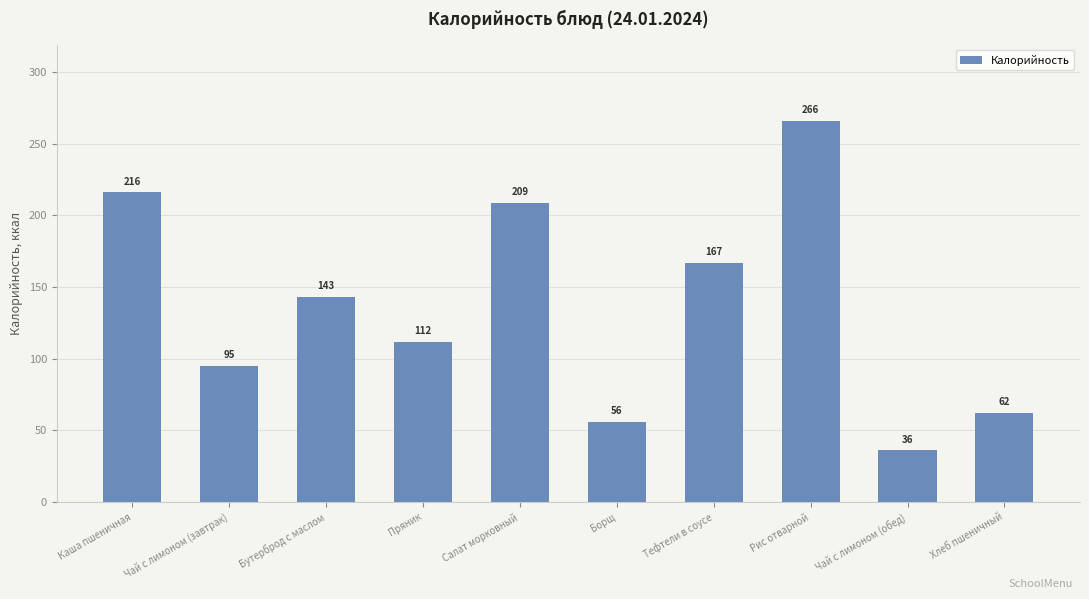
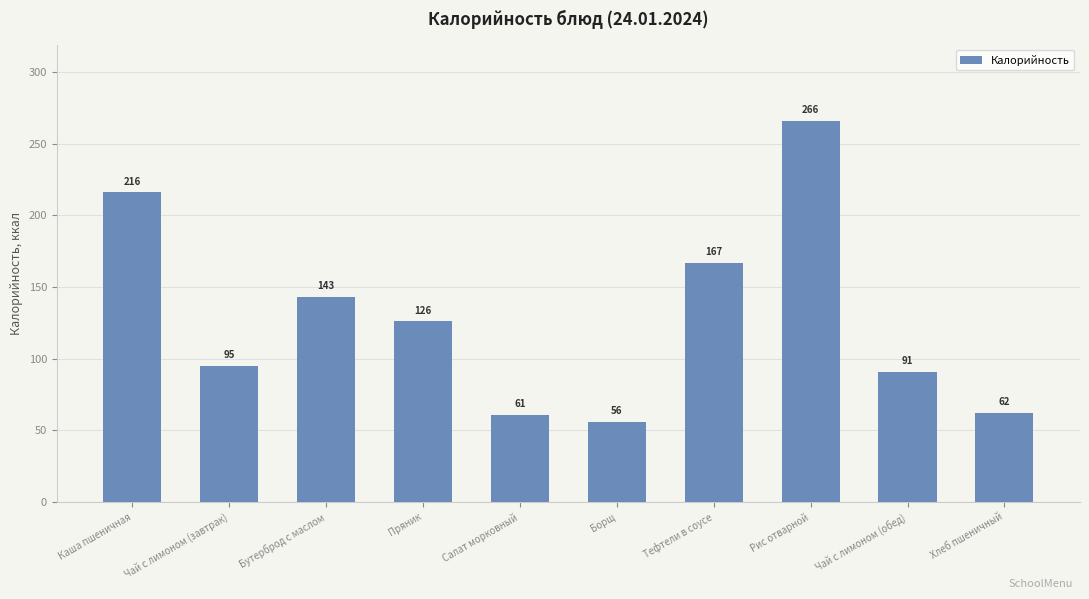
Пряник: 112 -> 126
Салат морковный: 209 -> 61
Чай с лимоном (обед): 36 -> 91
